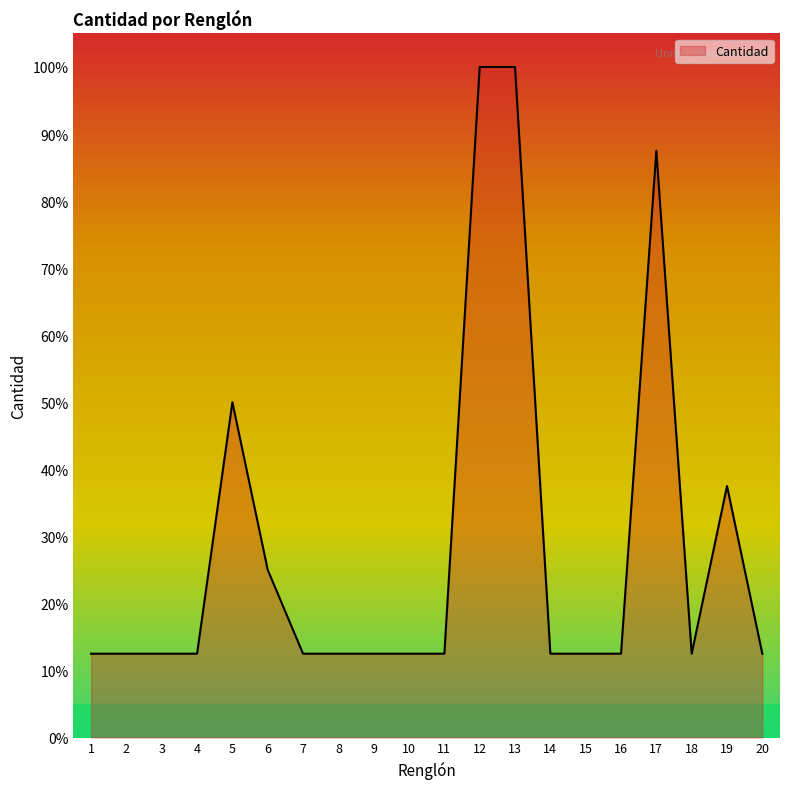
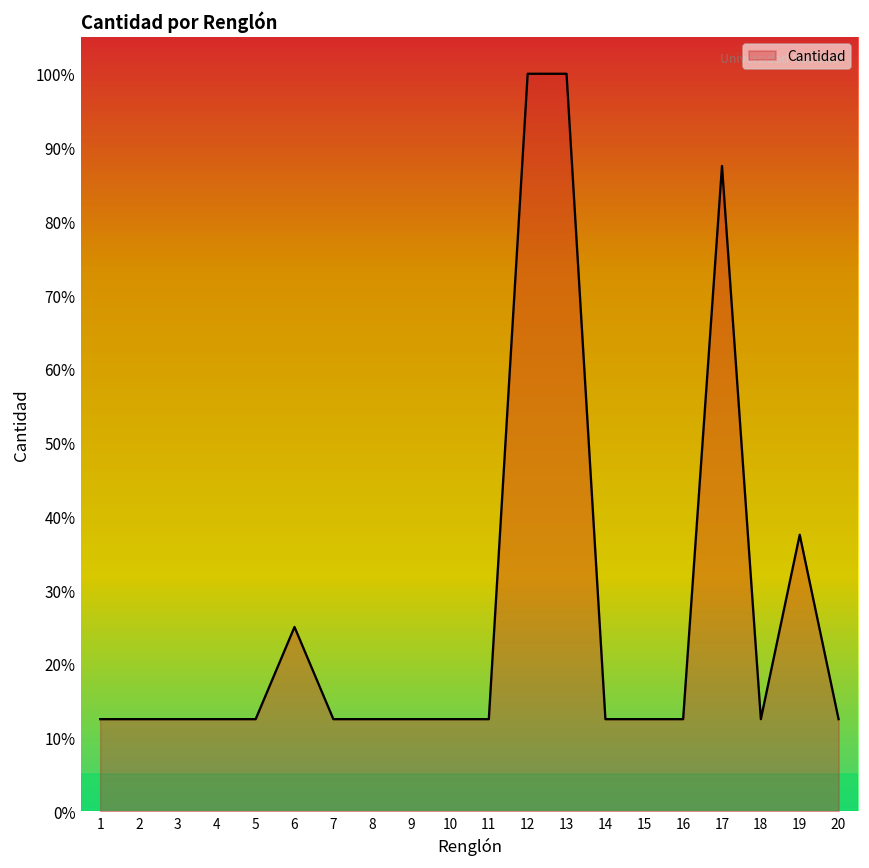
5: 50% -> 13%
